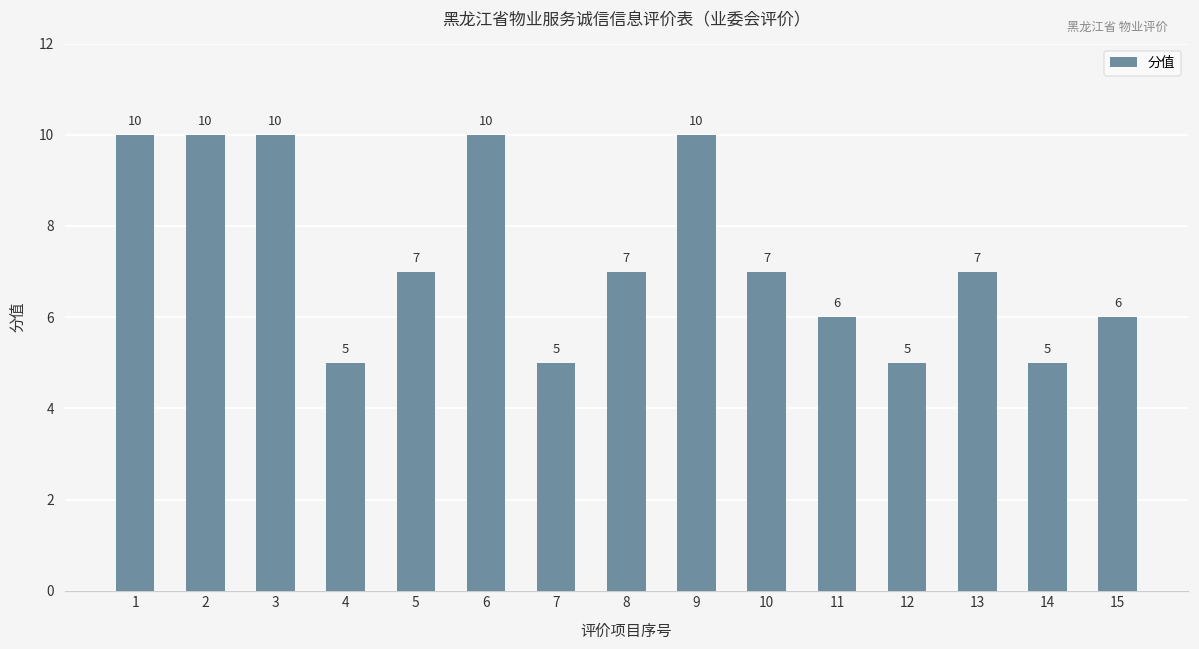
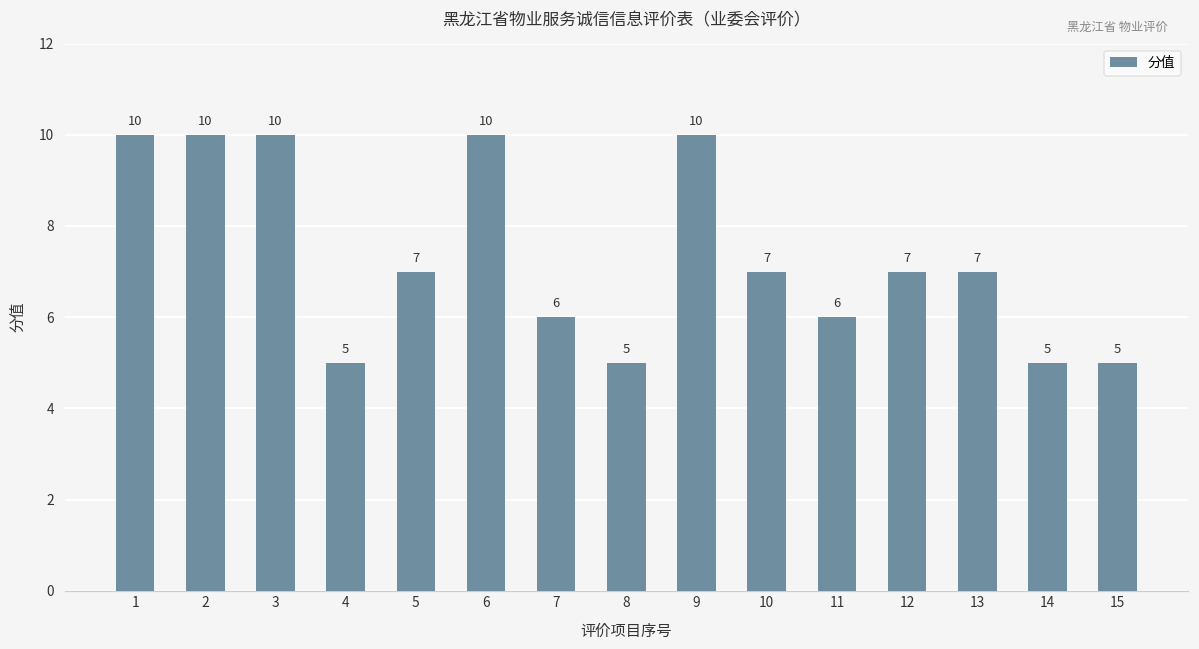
7: 5 -> 6
8: 7 -> 5
12: 5 -> 7
15: 6 -> 5
